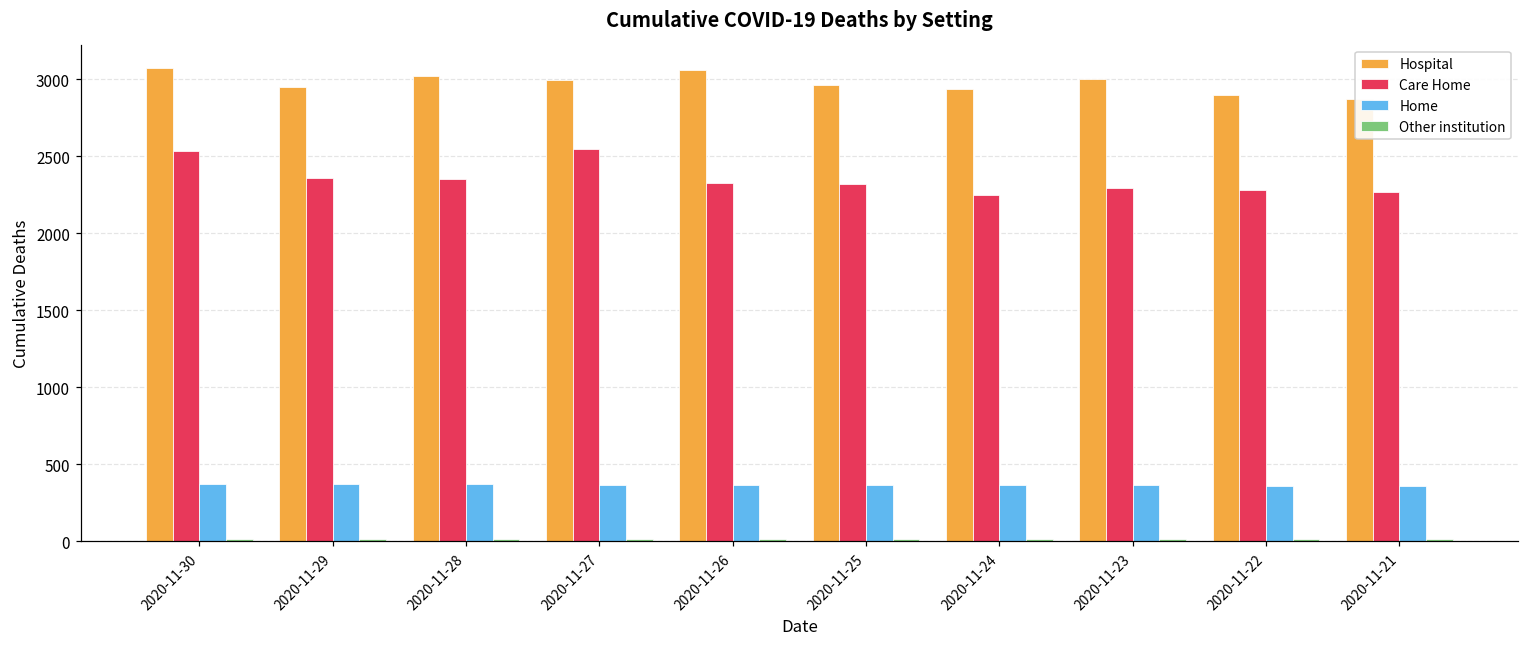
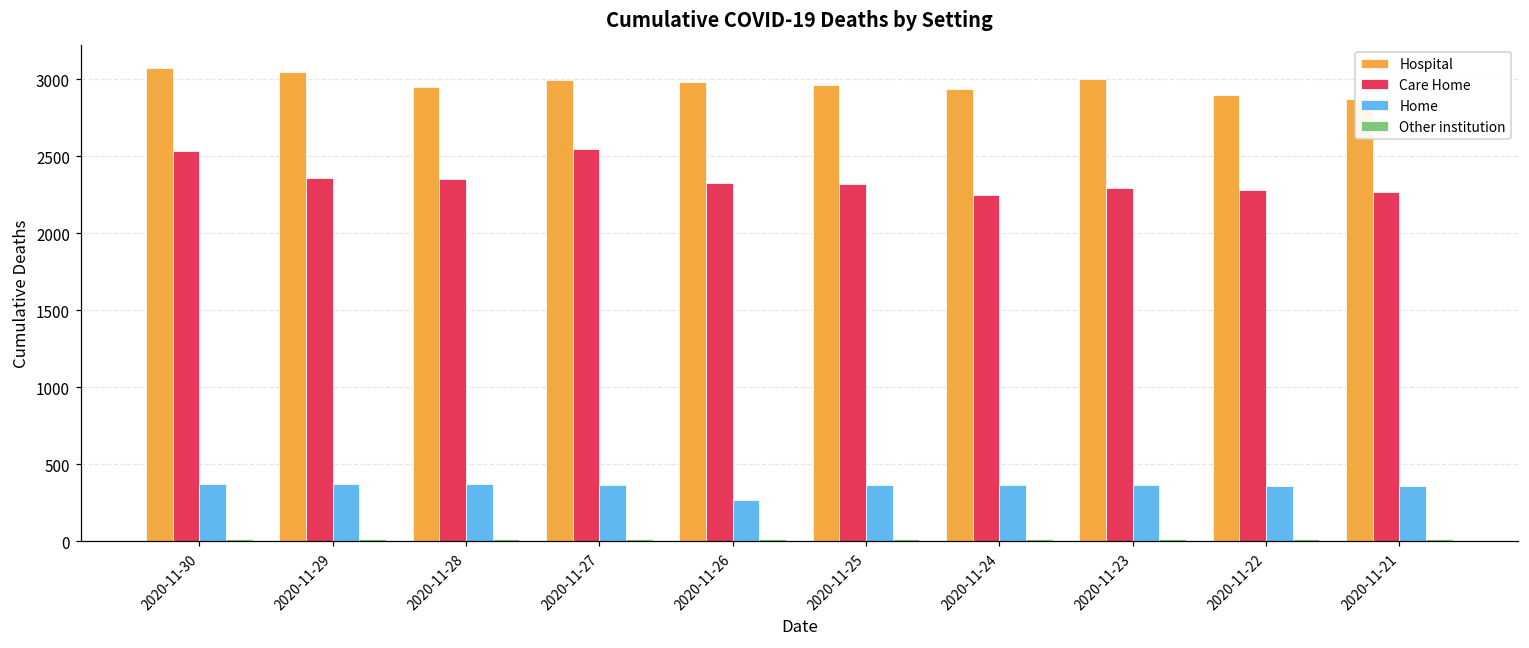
Hospital, 2020-11-29: 2950 -> 3040
Hospital, 2020-11-28: 3020 -> 2950
Hospital, 2020-11-26: 3060 -> 2980
Home, 2020-11-26: 370 -> 270
